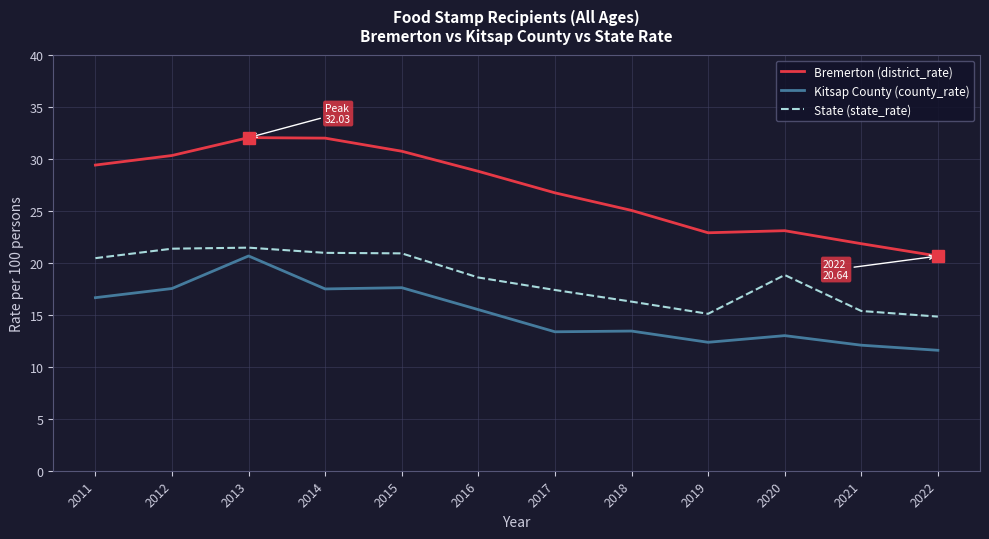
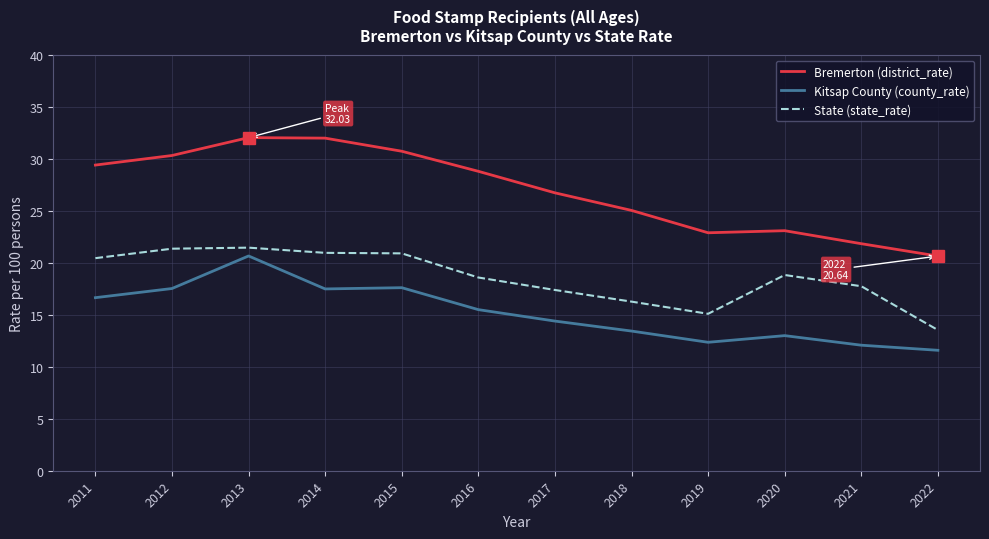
Kitsap County (county_rate), 2017: 13.4 -> 14.4
State (state_rate), 2021: 15.4 -> 17.7
State (state_rate), 2022: 14.8 -> 13.5
